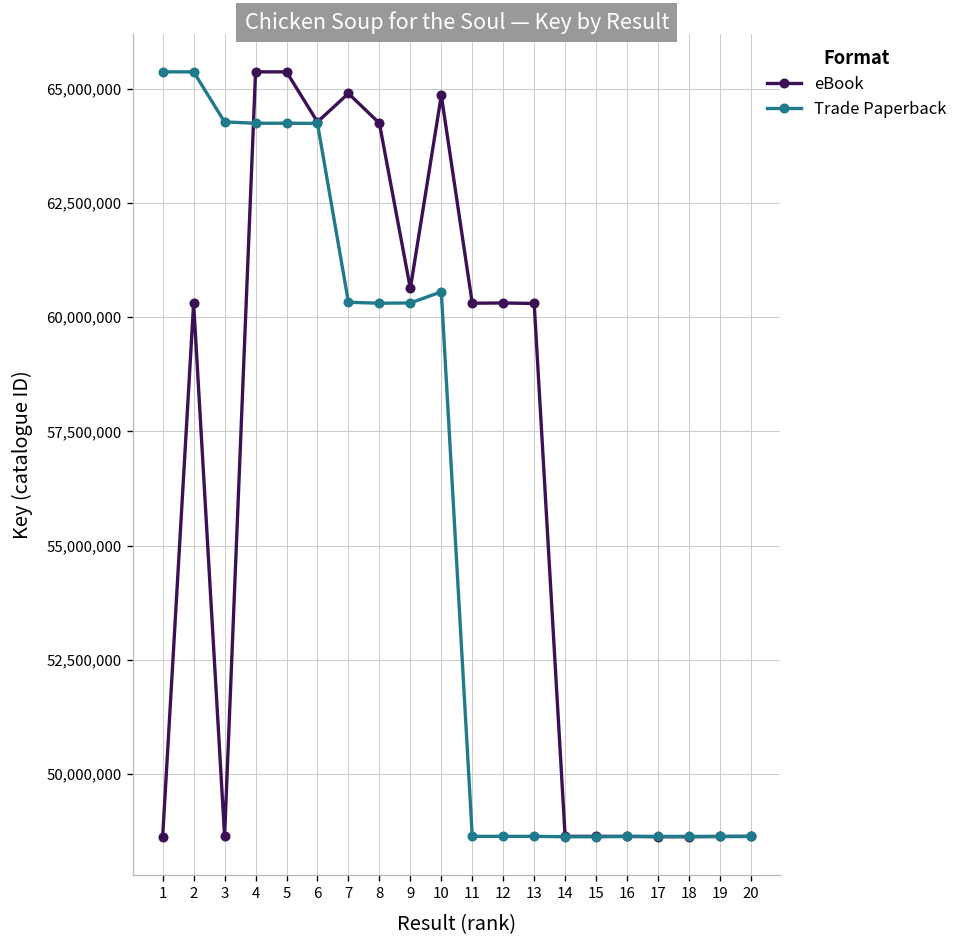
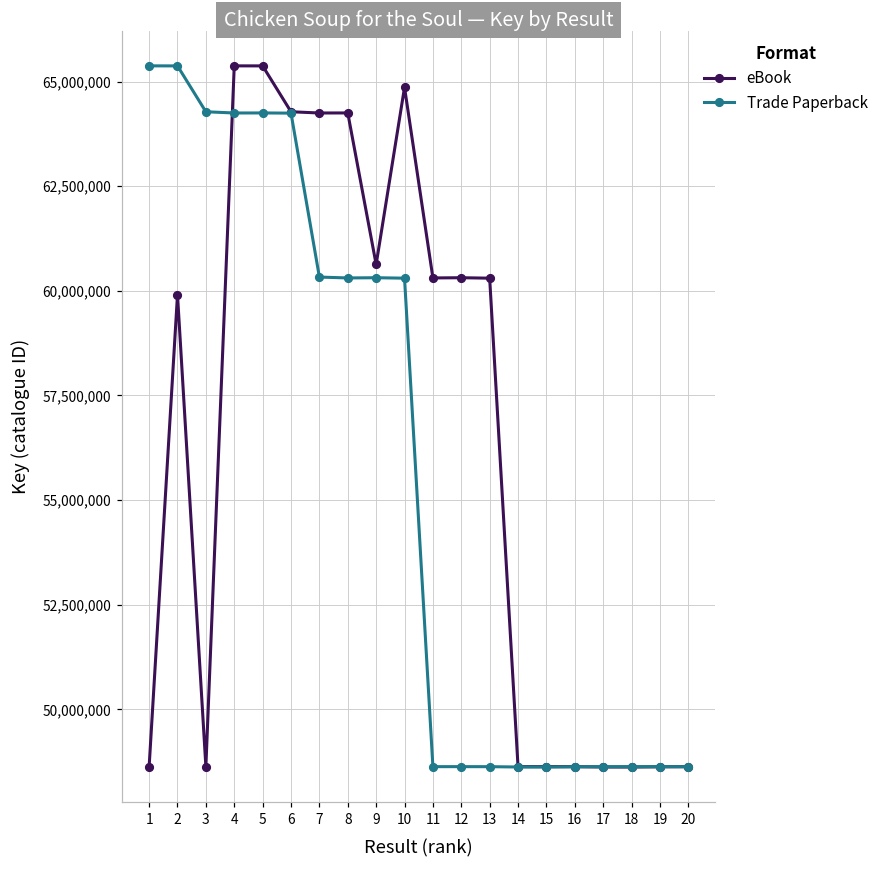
eBook, 2: 60,300,000 -> 59,900,000
eBook, 7: 64,900,000 -> 64,300,000
Trade Paperback, 10: 60,600,000 -> 60,300,000
